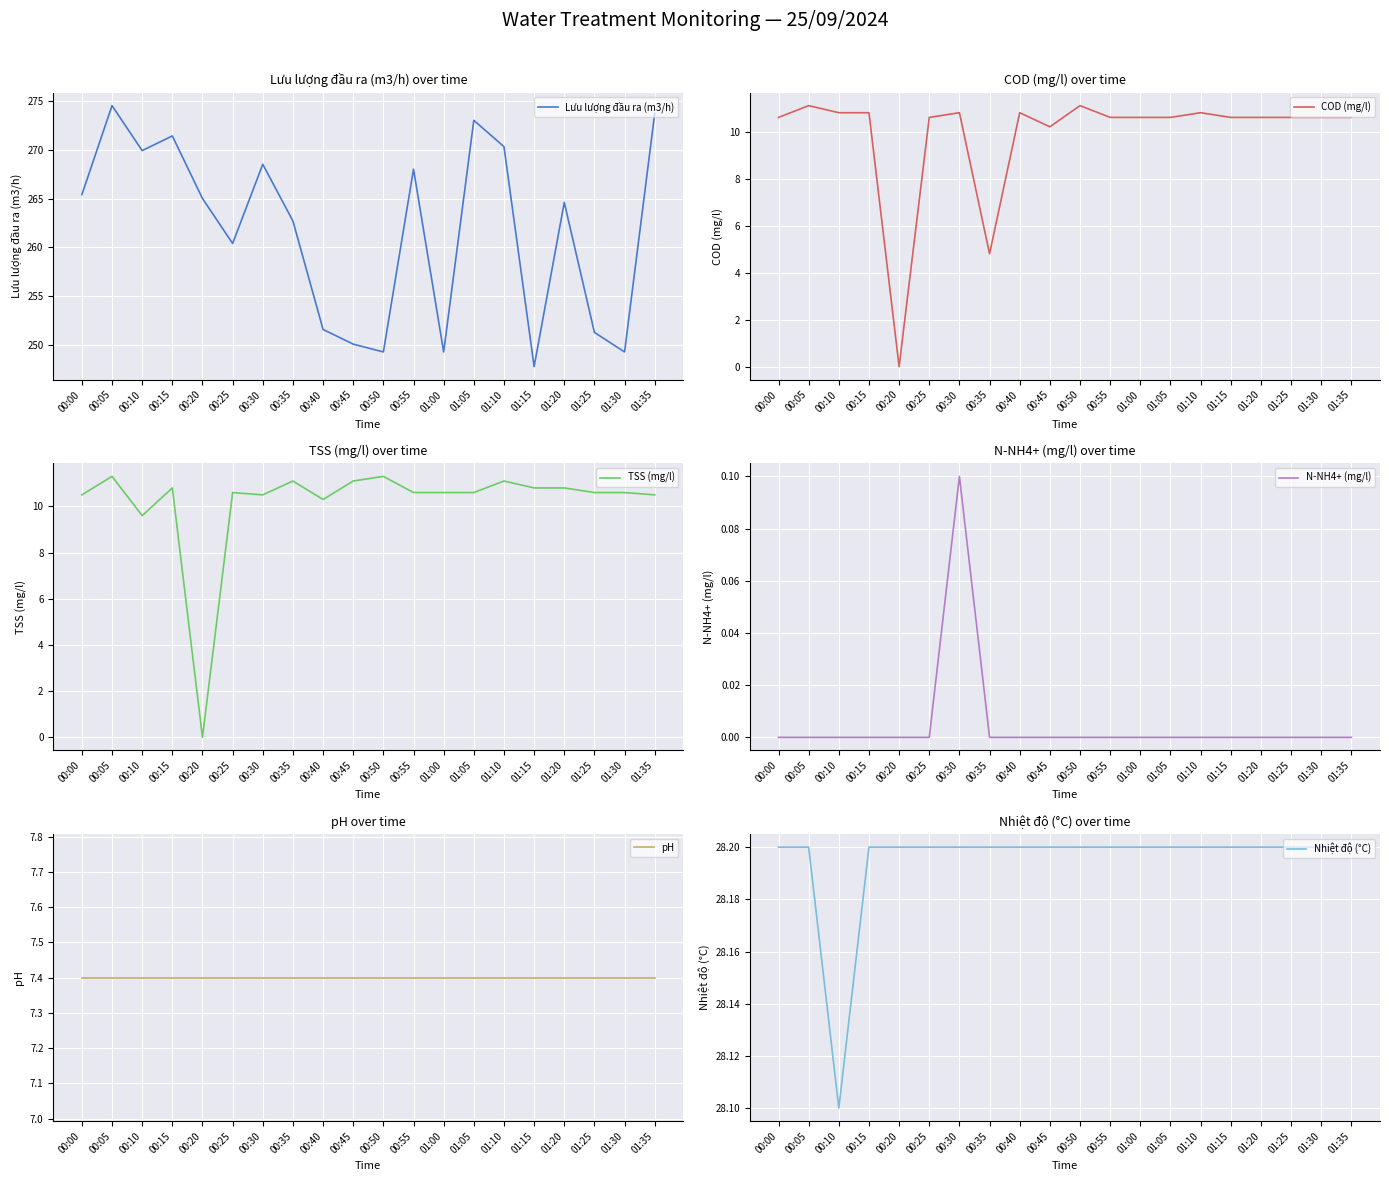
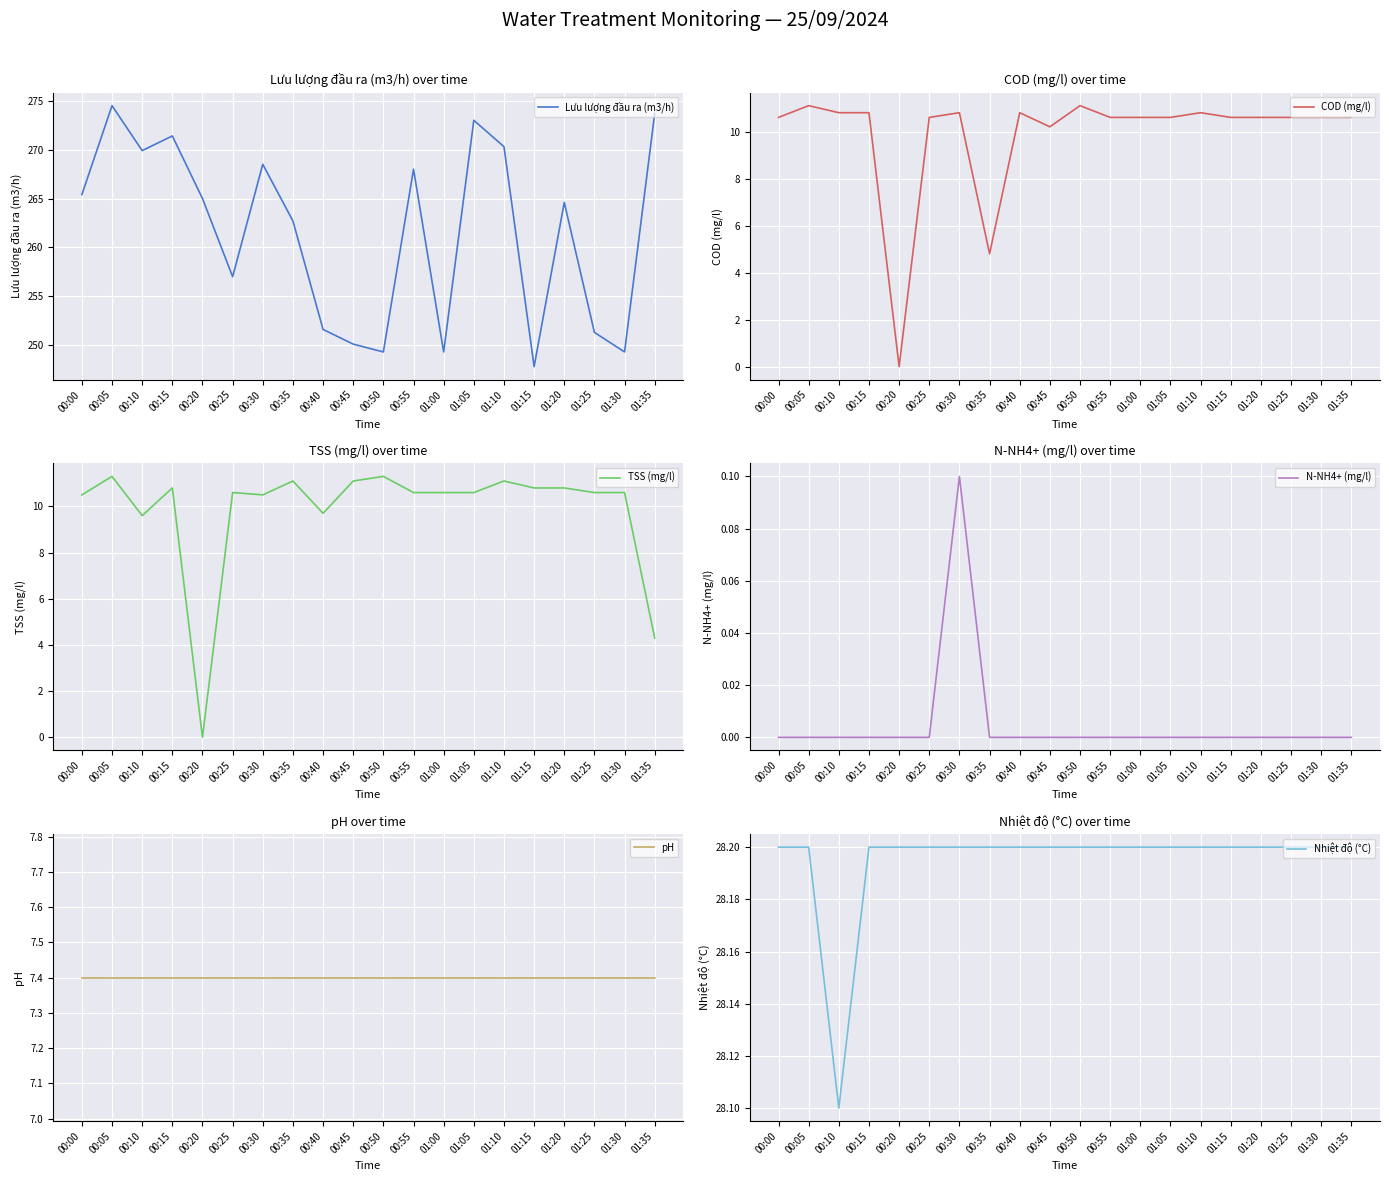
Lưu lượng đầu ra (m3/h) over time, 00:25: 260 -> 257
TSS (mg/l) over time, 00:40: 10.3 -> 9.7
TSS (mg/l) over time, 01:35: 10.5 -> 4.3
